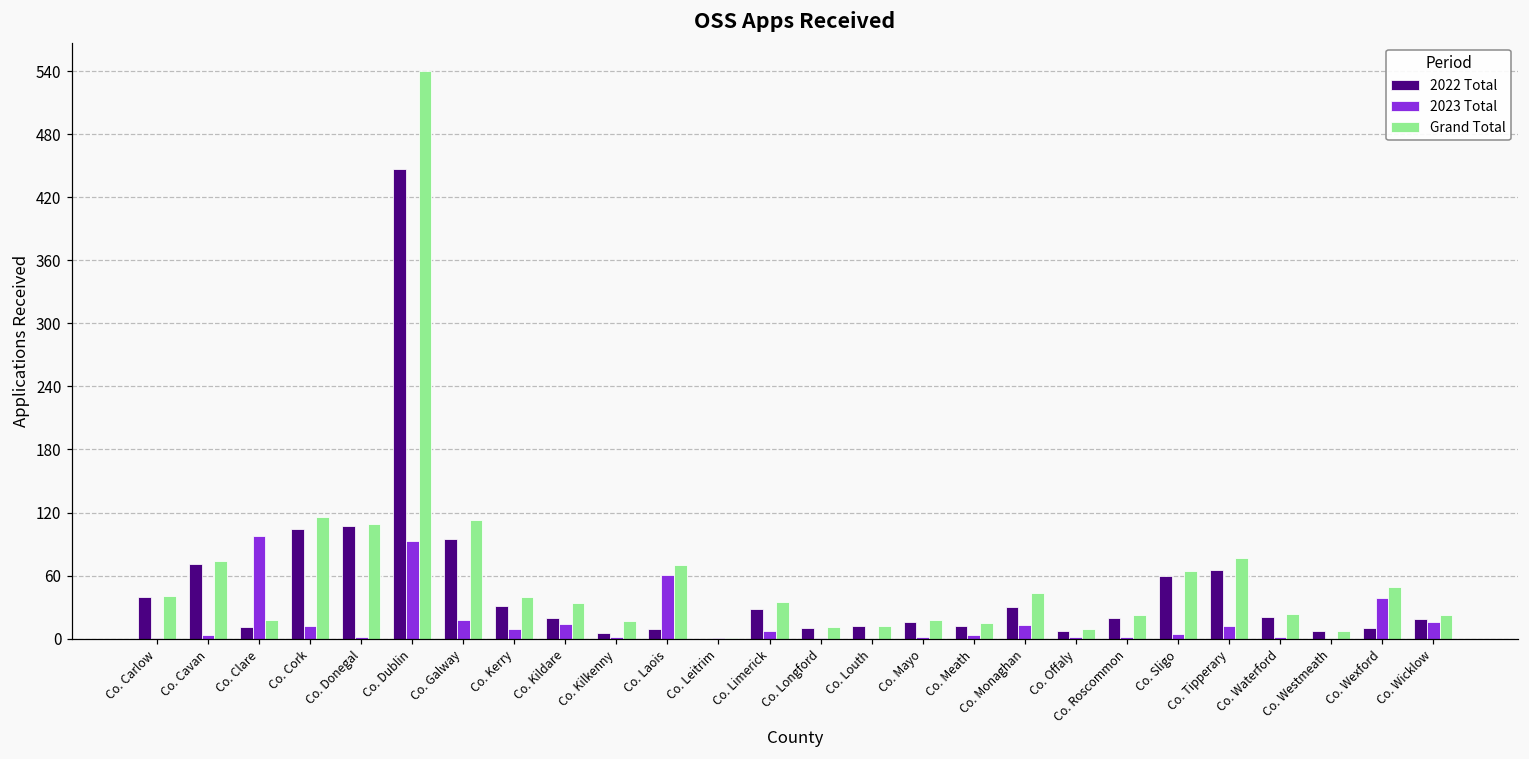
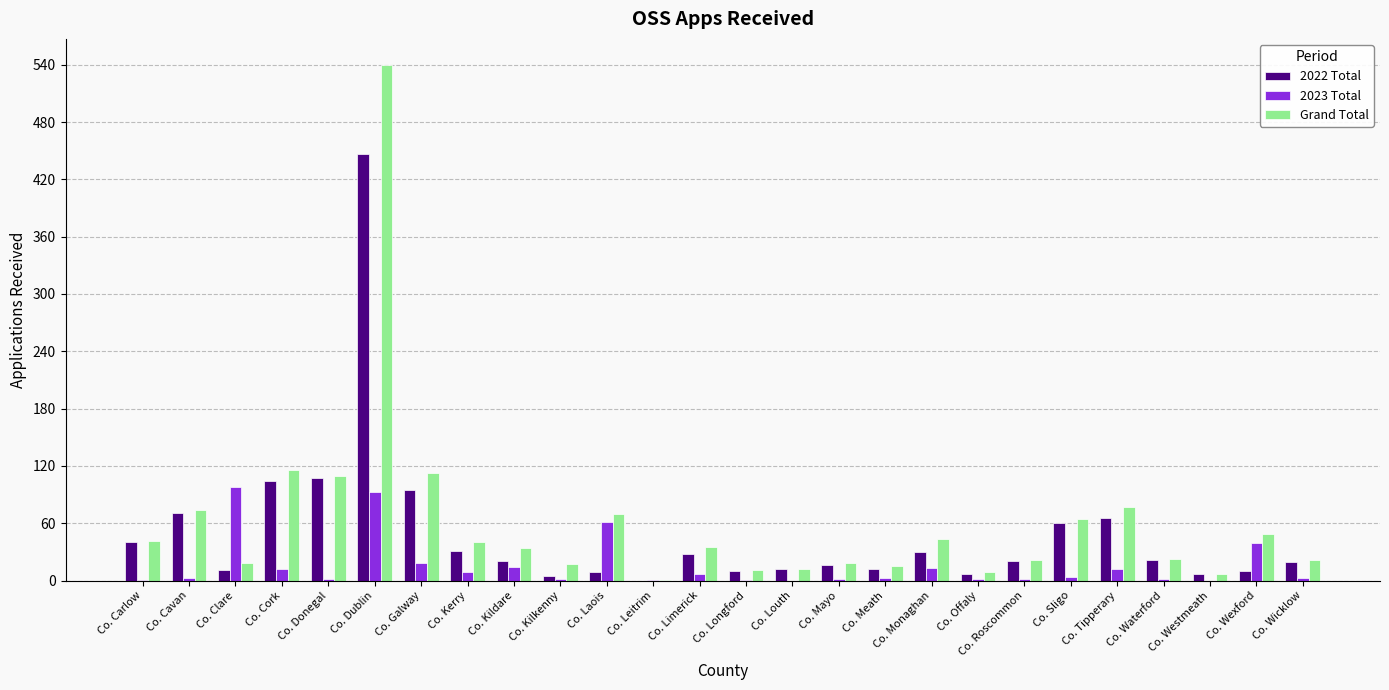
2023 Total, Co. Wicklow: 20 -> 0
